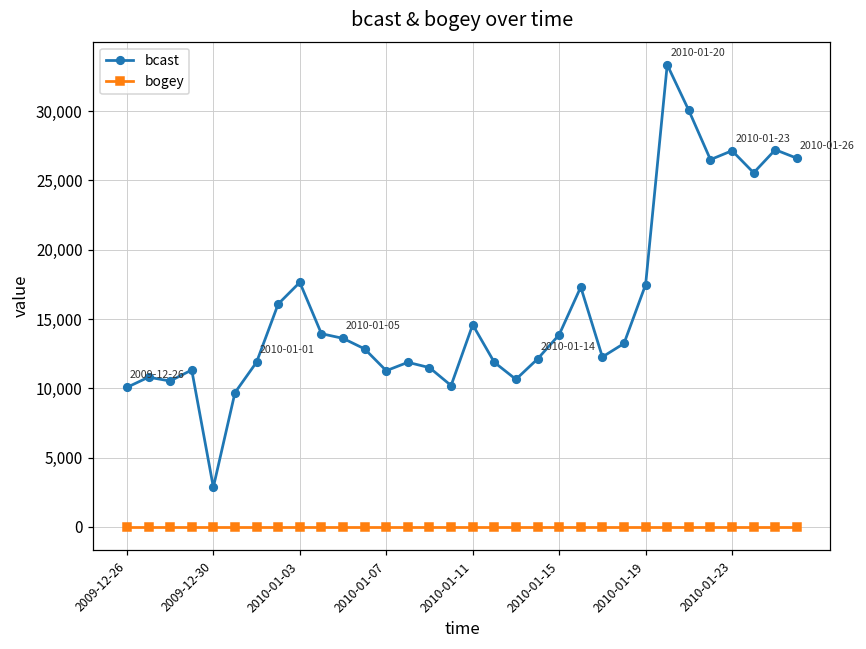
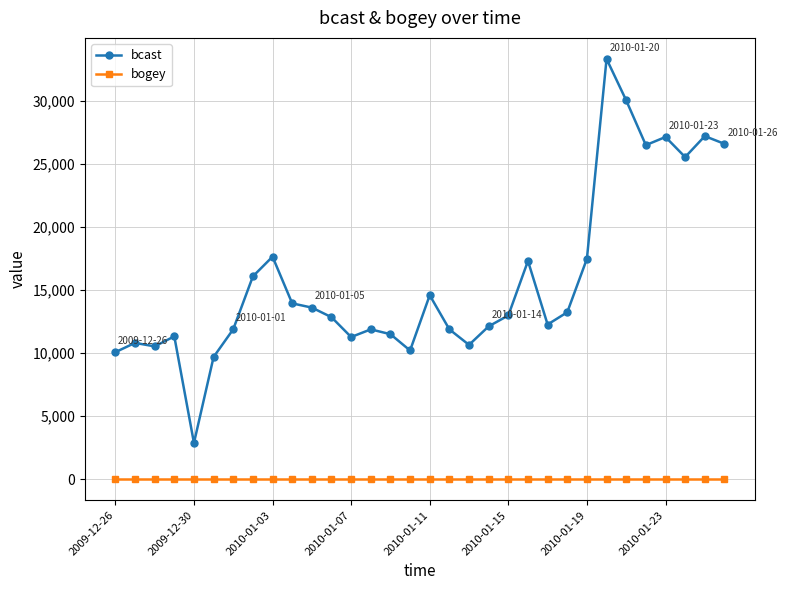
bcast, 2010-01-15: 13,900 -> 13,000
